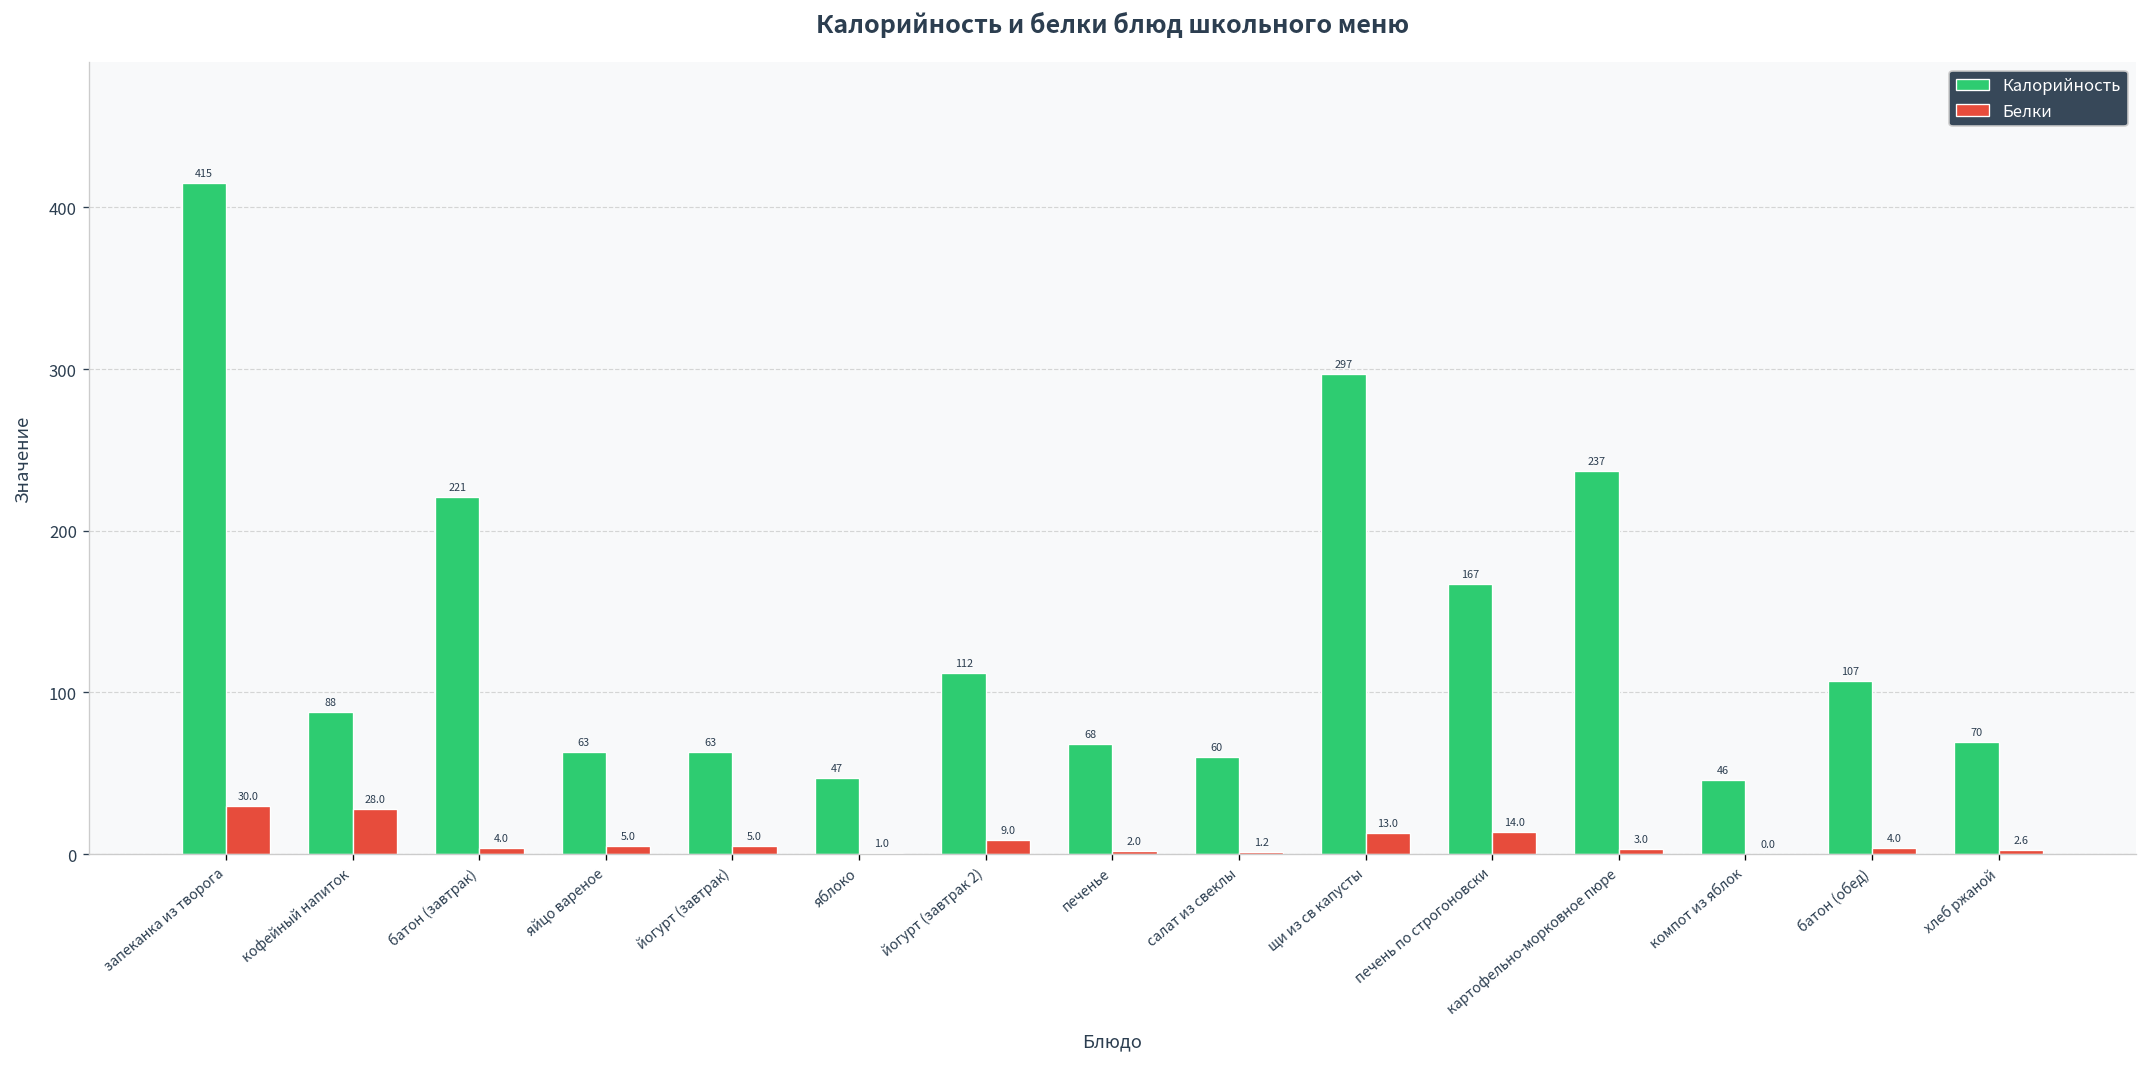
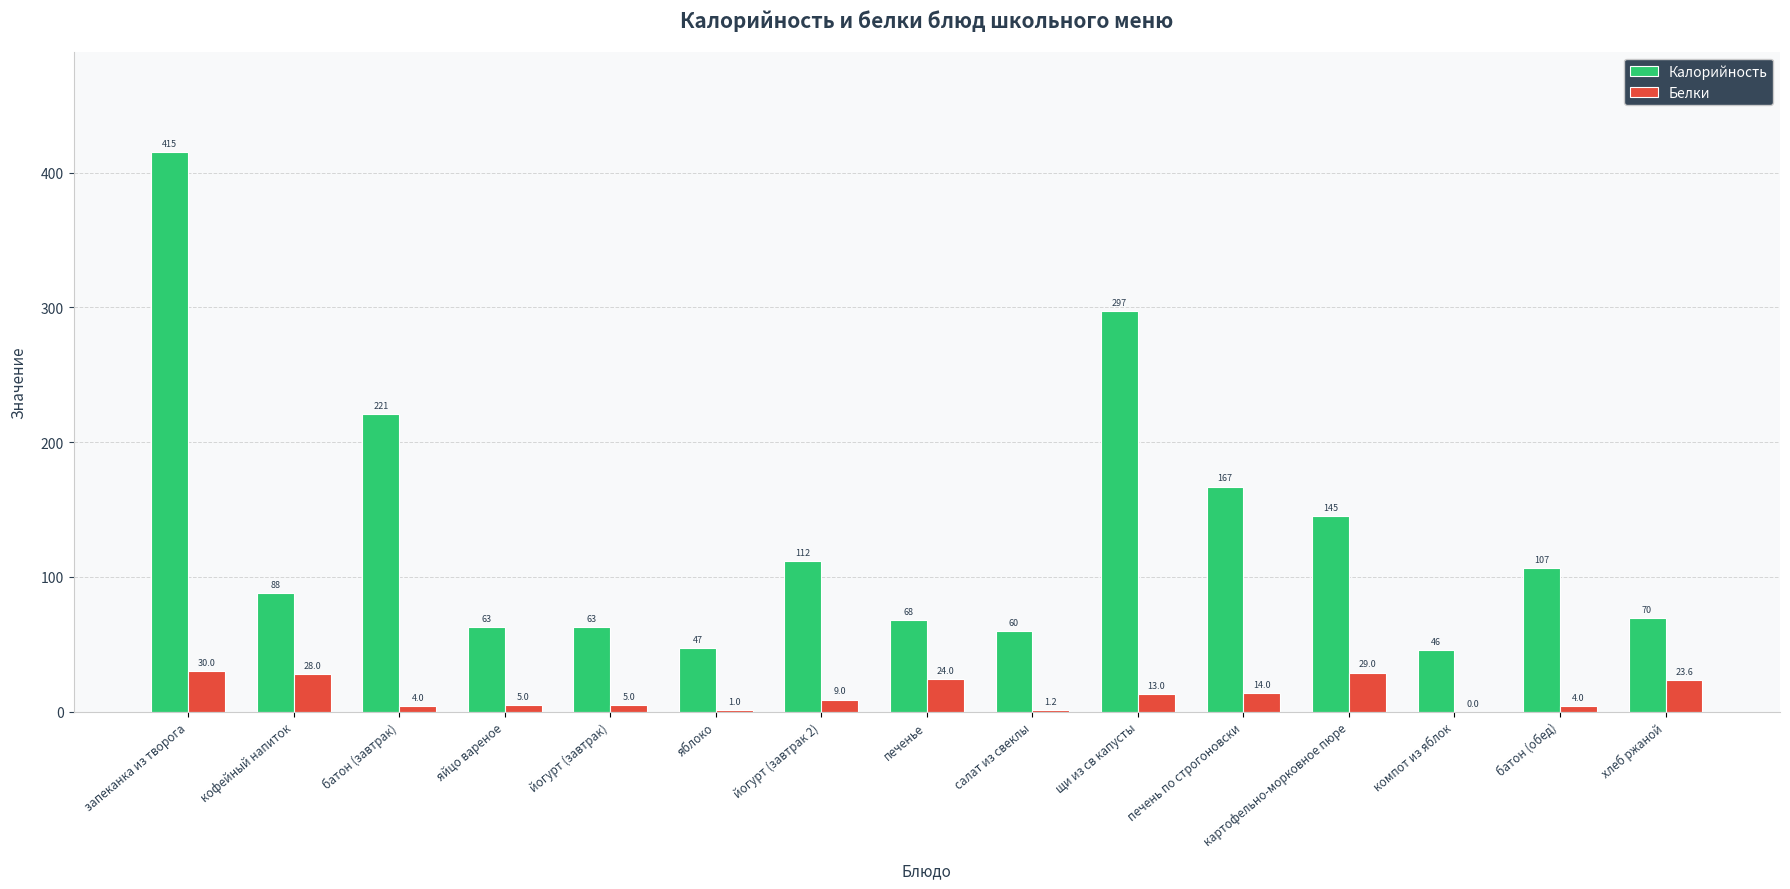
Белки, печенье: 2.0 -> 24.0
Калорийность, картофельно-морковное пюре: 237 -> 145
Белки, картофельно-морковное пюре: 3.0 -> 29.0
Белки, хлеб ржаной: 2.6 -> 23.6
